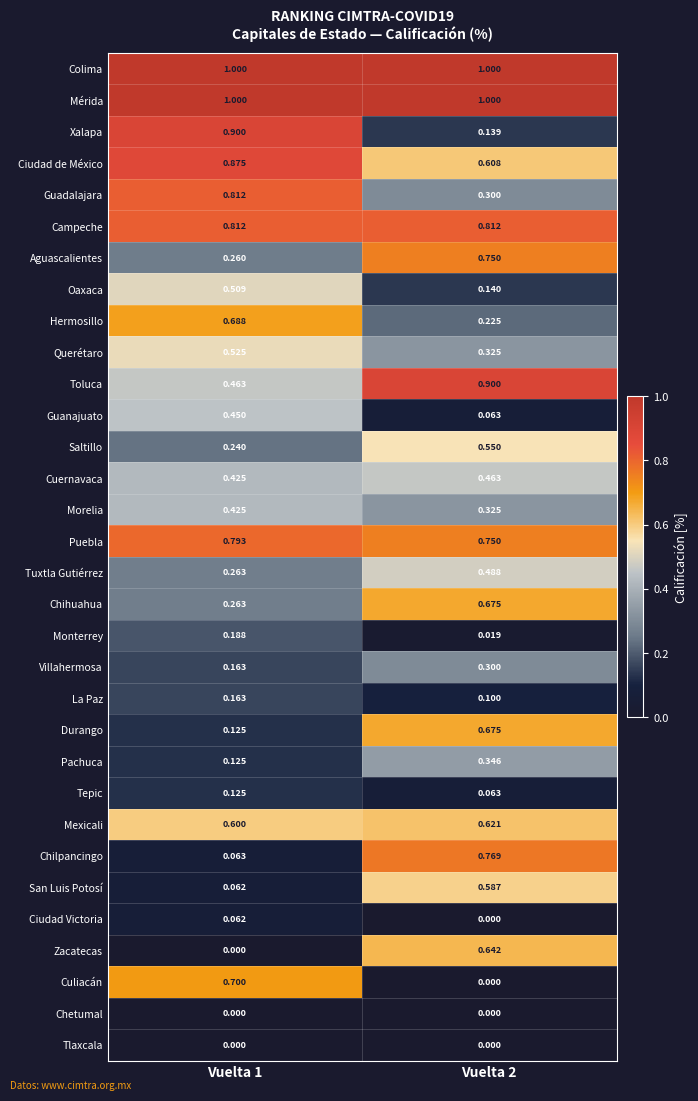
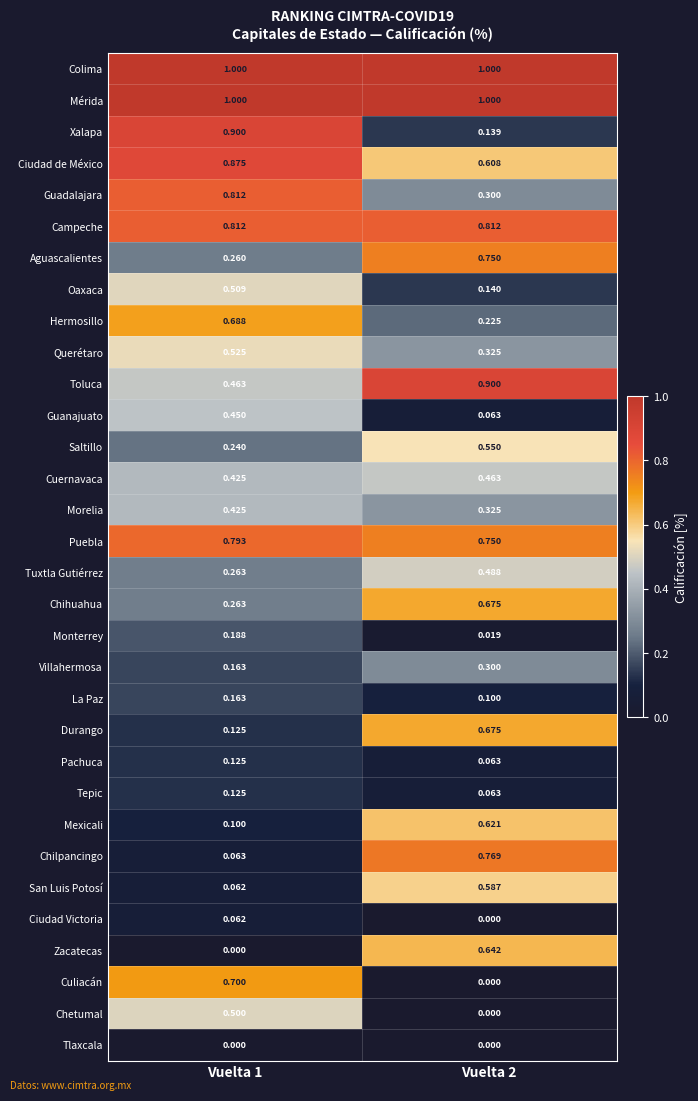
Pachuca, Vuelta 2: 0.346 -> 0.063
Mexicali, Vuelta 1: 0.600 -> 0.100
Chetumal, Vuelta 1: 0.000 -> 0.500
